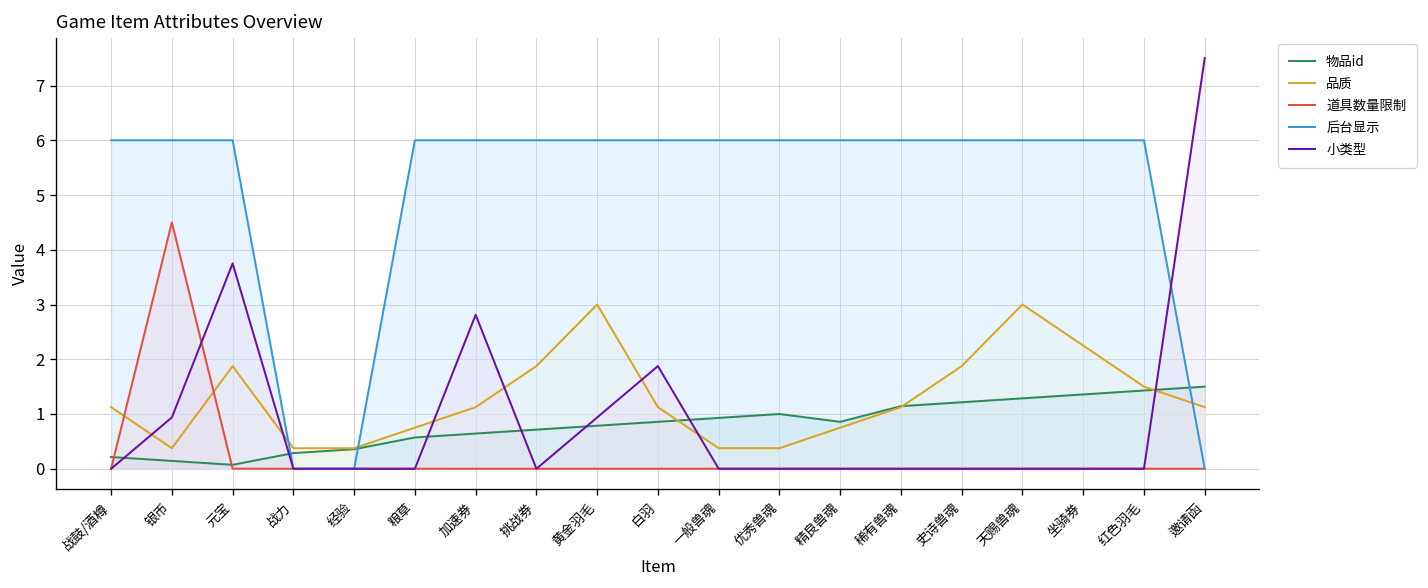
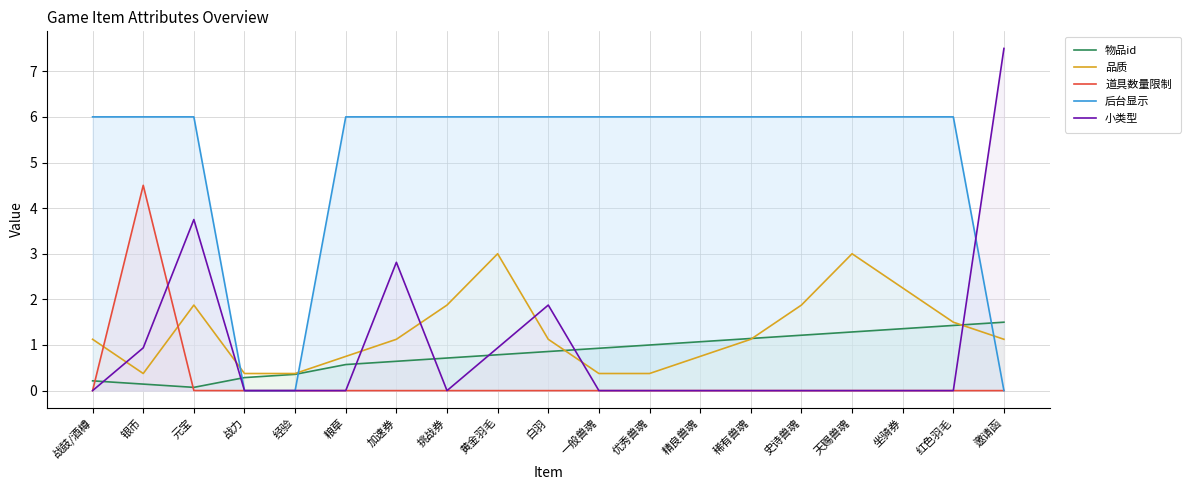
物品id, 精良兽魂: 0.9 -> 1.1
